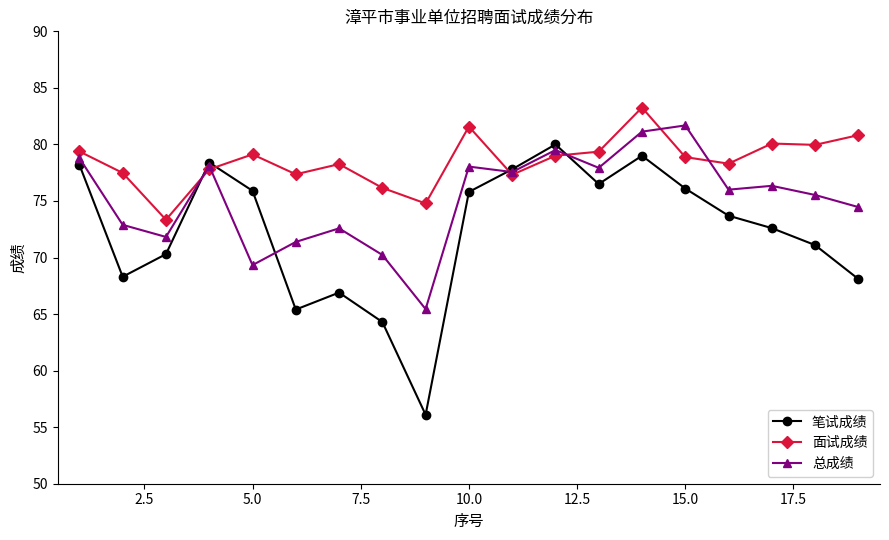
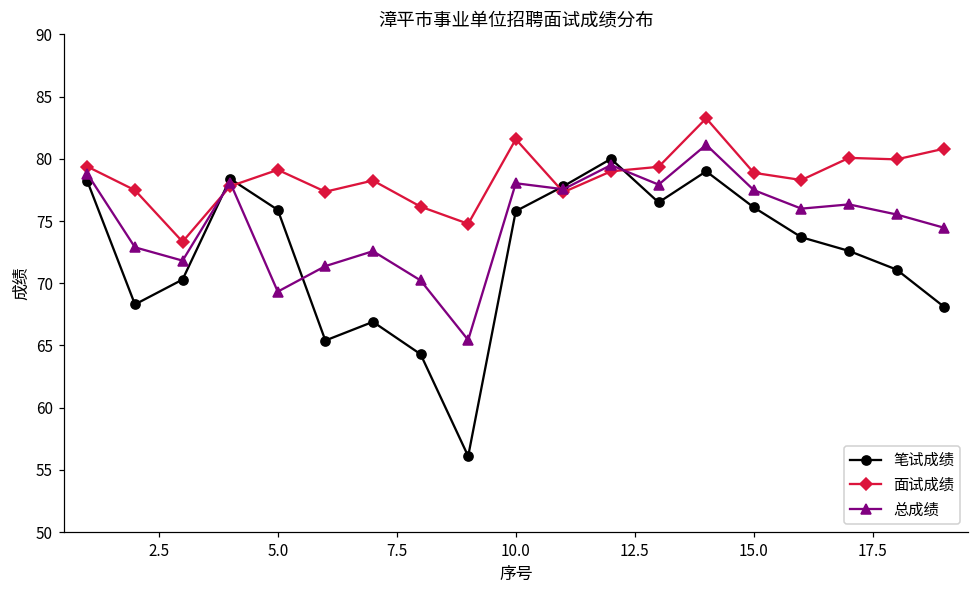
总成绩, 15.0: 81.7 -> 77.5
